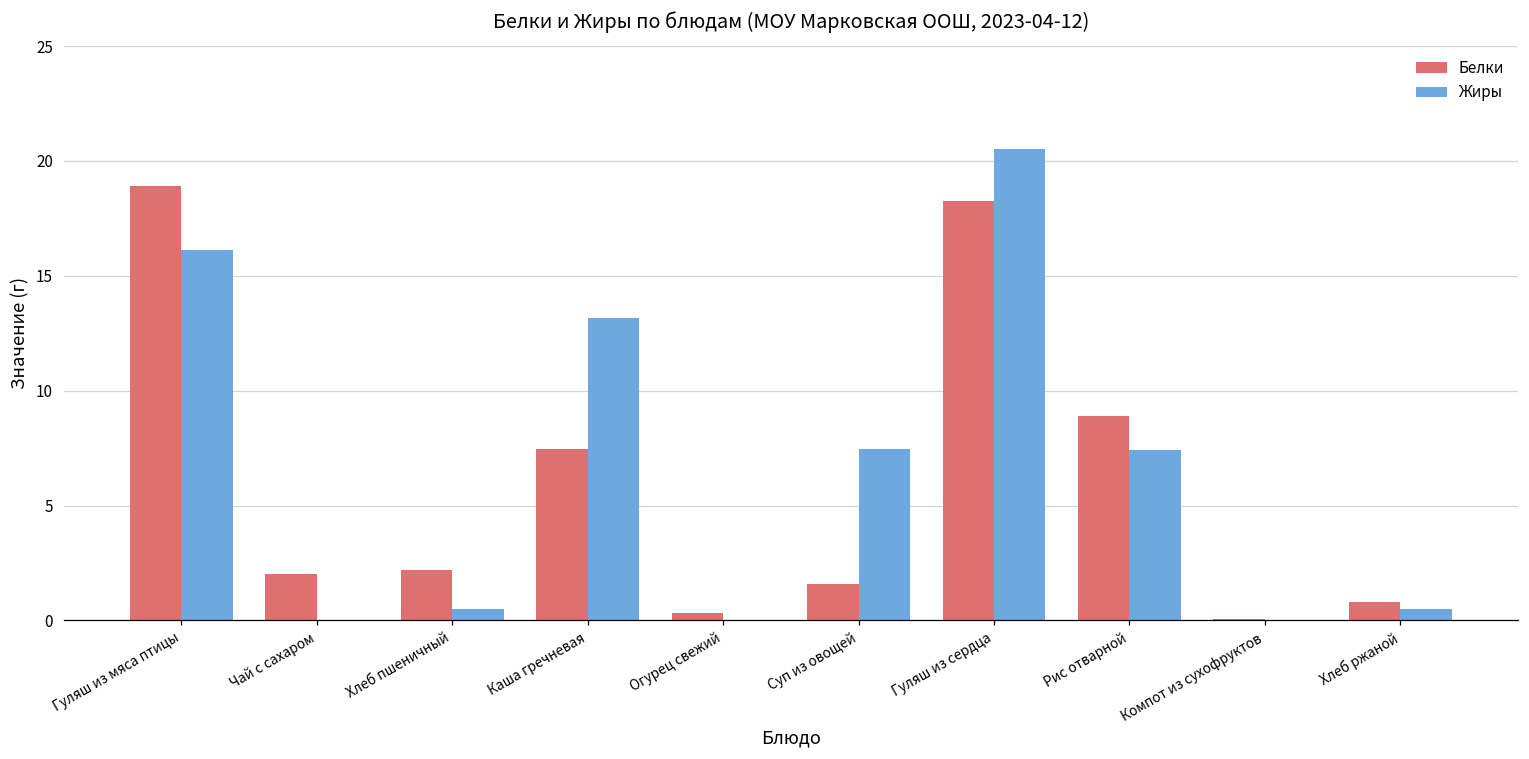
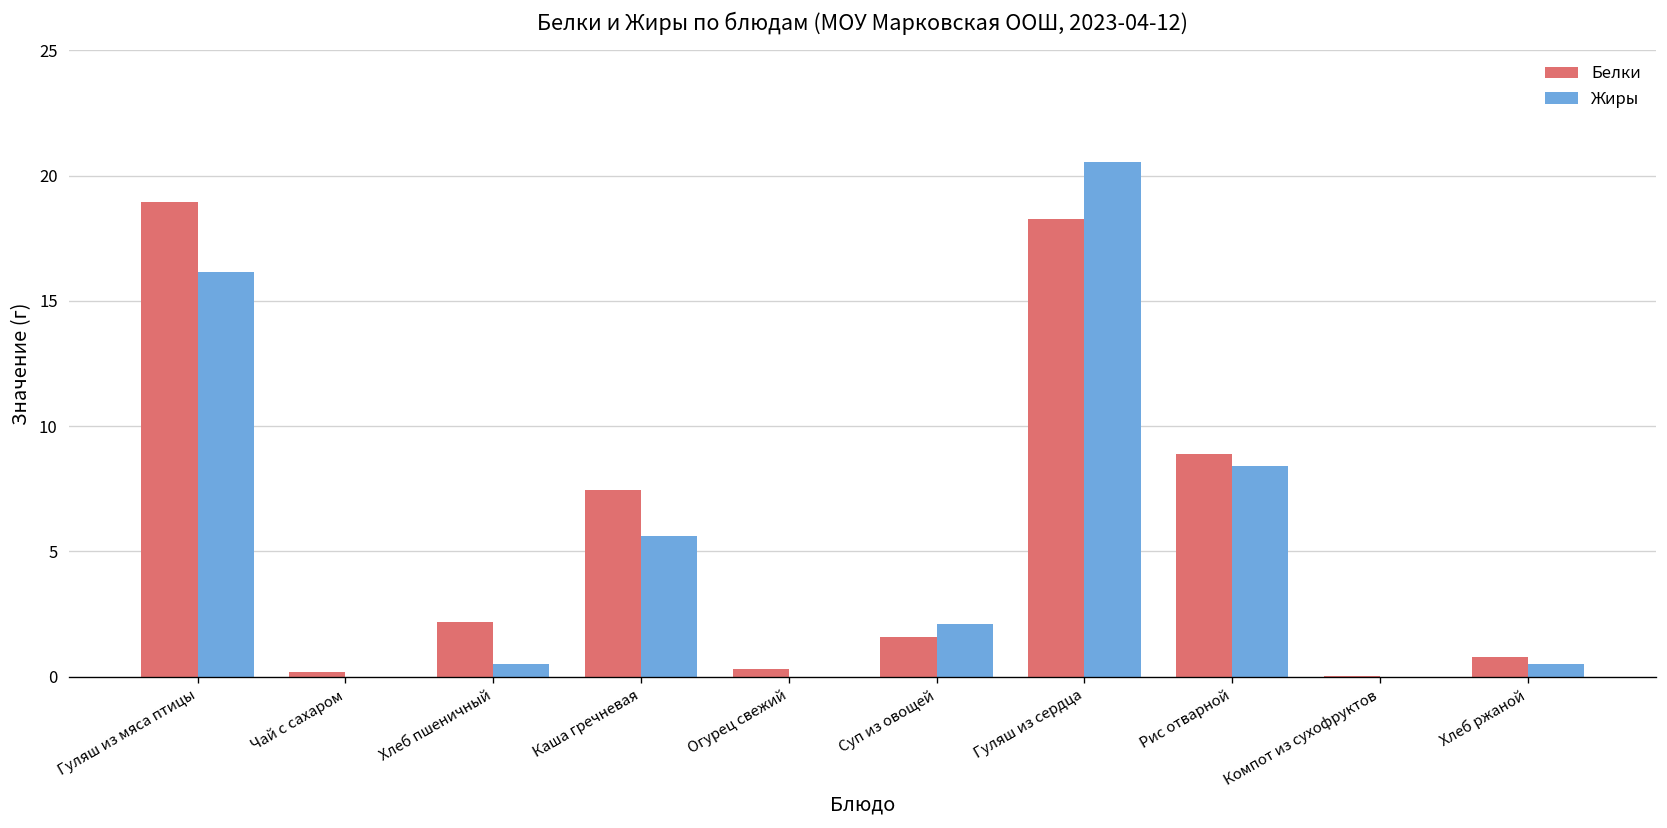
Белки, Чай с сахаром: 2.0 -> 0.2
Жиры, Каша гречневая: 13.2 -> 5.6
Жиры, Суп из овощей: 7.5 -> 2.1
Жиры, Рис отварной: 7.4 -> 8.4
